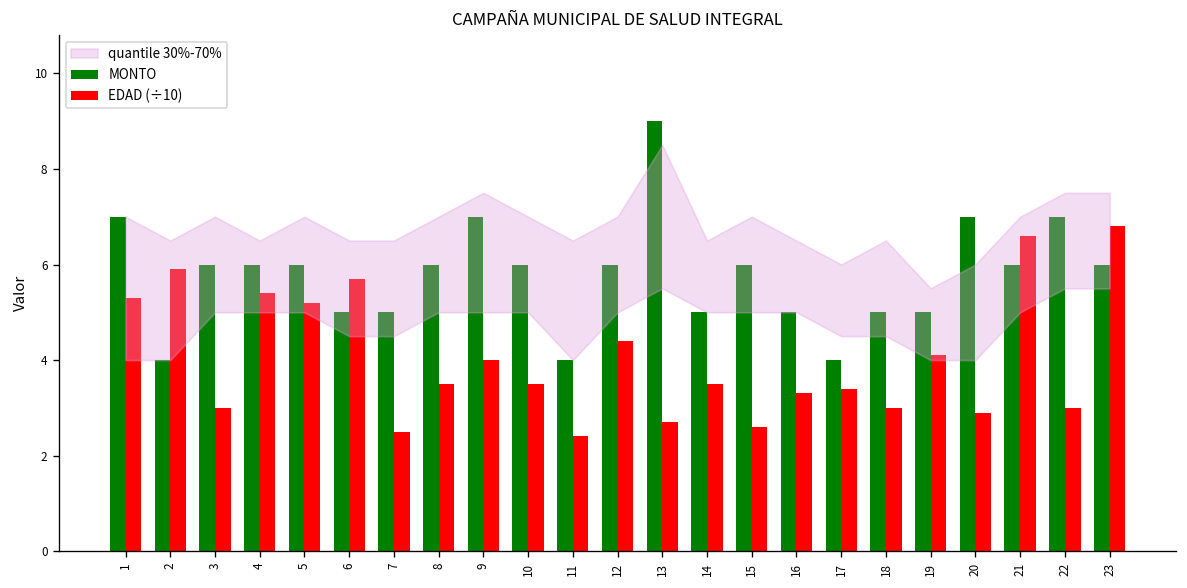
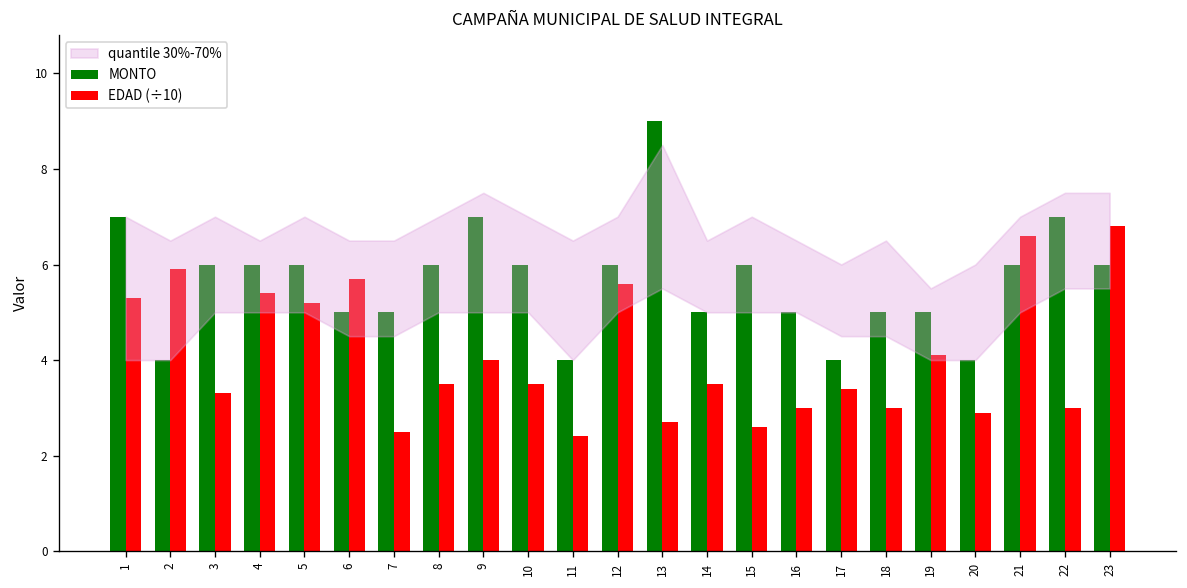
EDAD (÷10), 3: 3.0 -> 3.3
EDAD (÷10), 12: 4.4 -> 5.6
EDAD (÷10), 16: 3.3 -> 3.0
MONTO, 20: 7 -> 4
